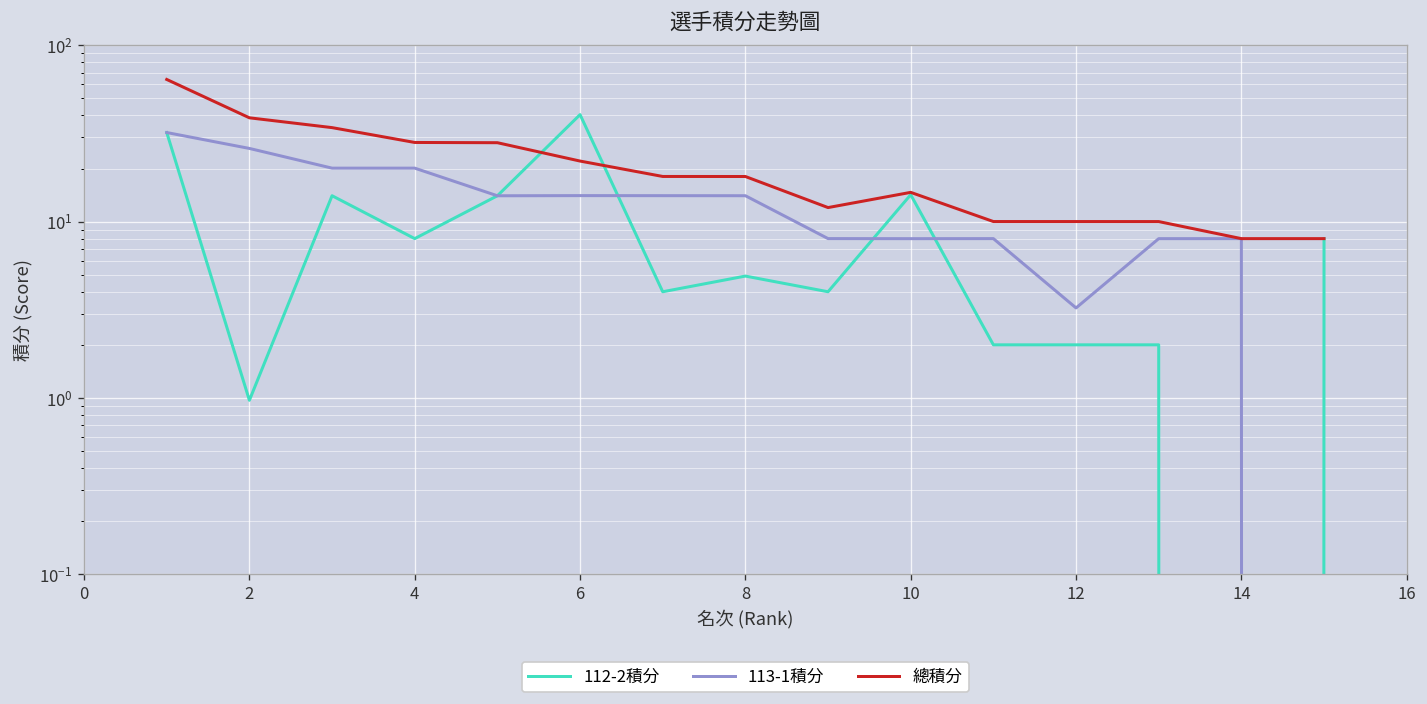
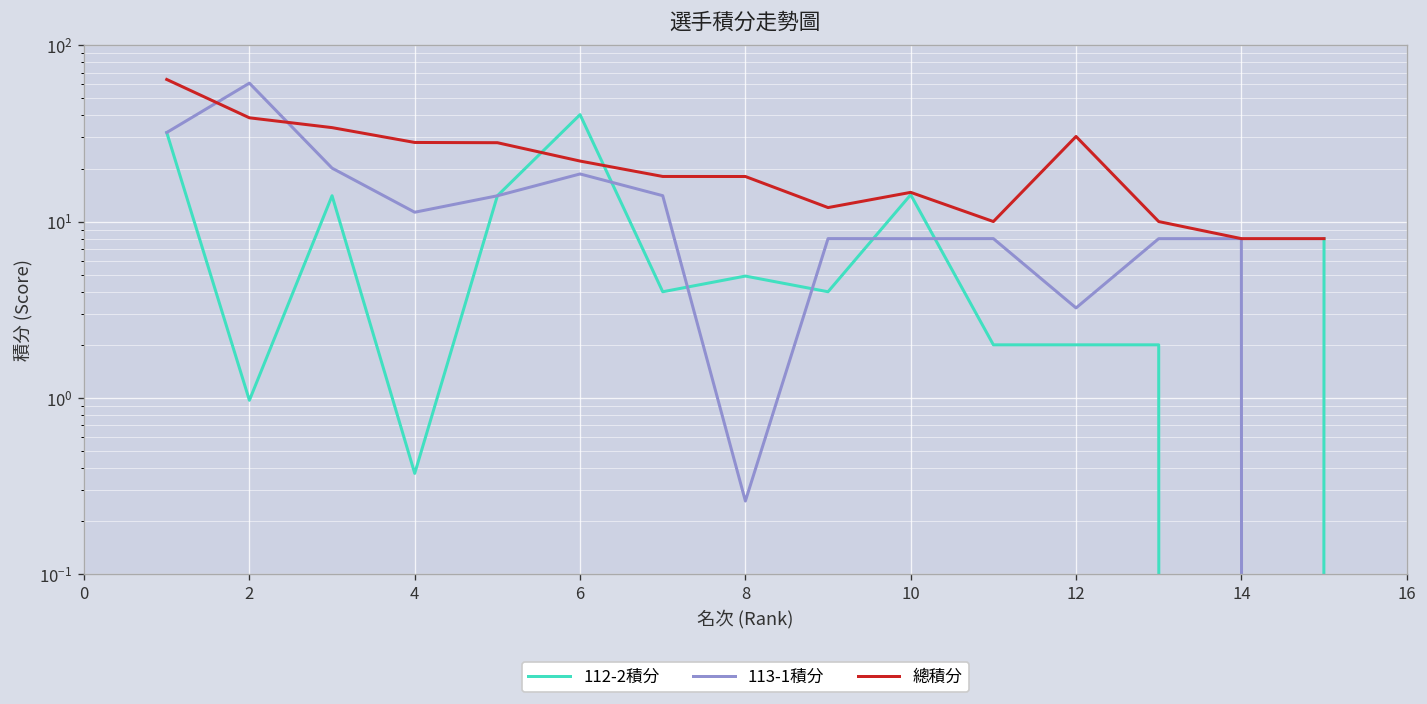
113-1積分, 2: 26 -> 61
112-2積分, 4: 8 -> 0.37
113-1積分, 4: 20 -> 11
113-1積分, 6: 14 -> 19
113-1積分, 8: 14 -> 0.26
總積分, 12: 10 -> 30
